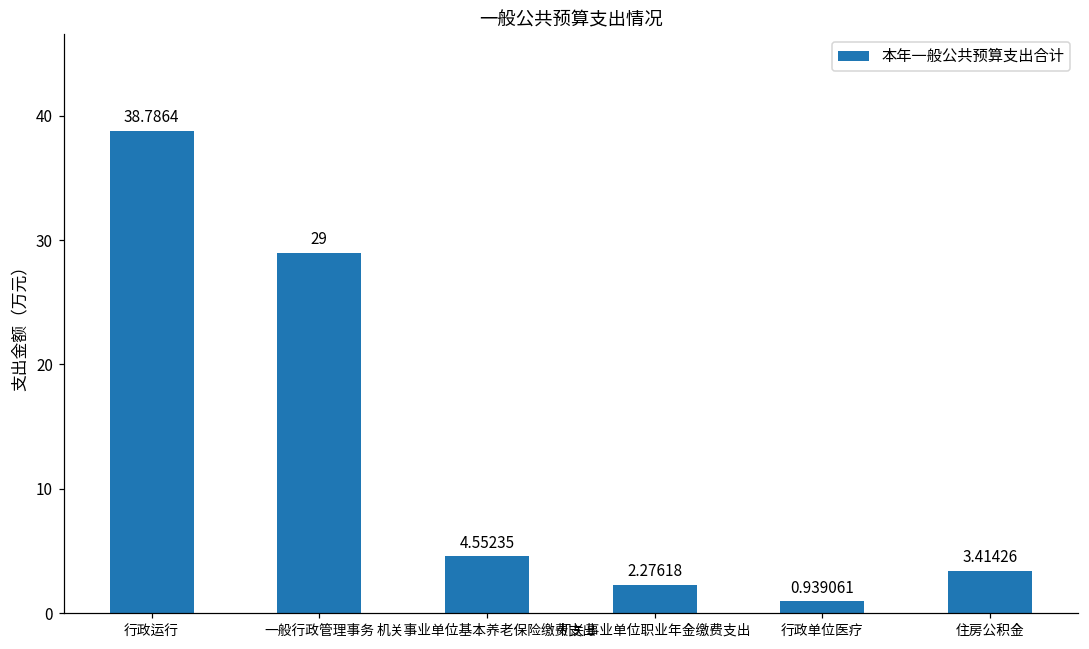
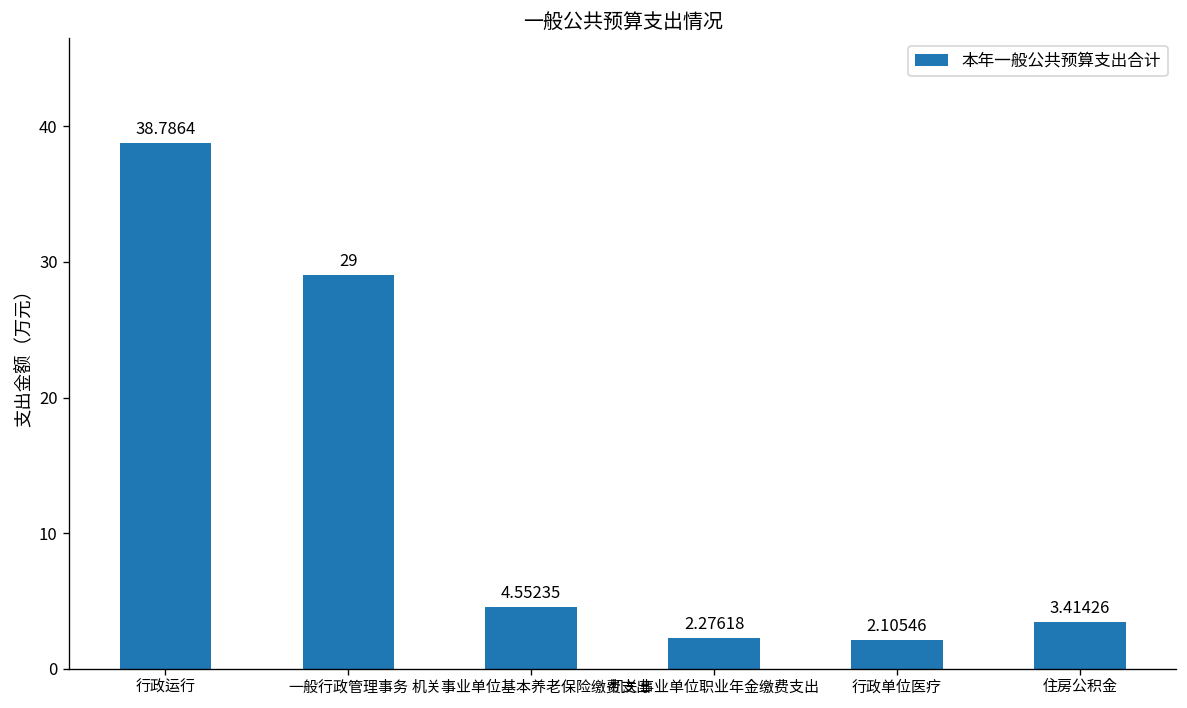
行政单位医疗: 0.939061 -> 2.10546
